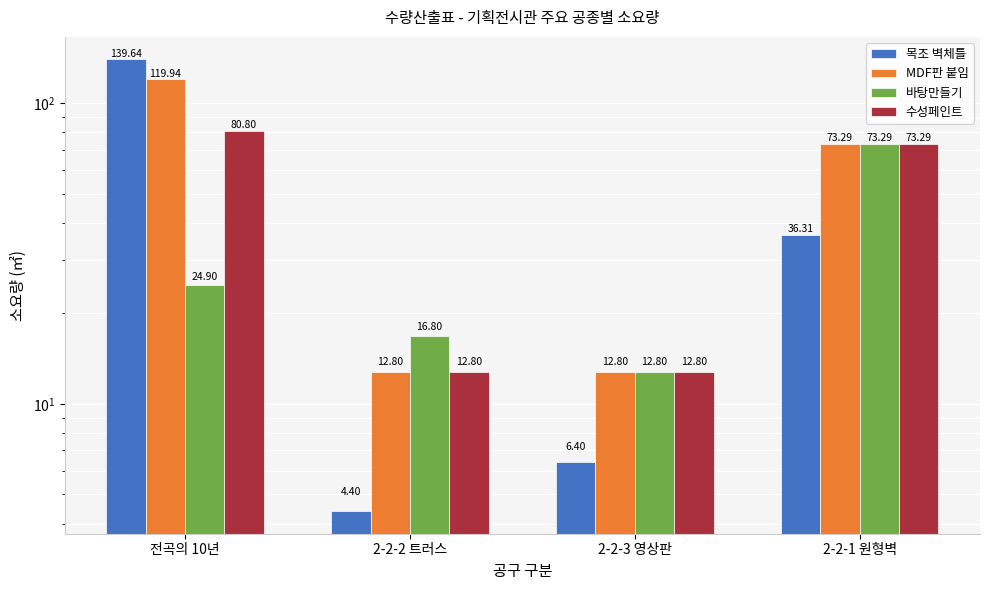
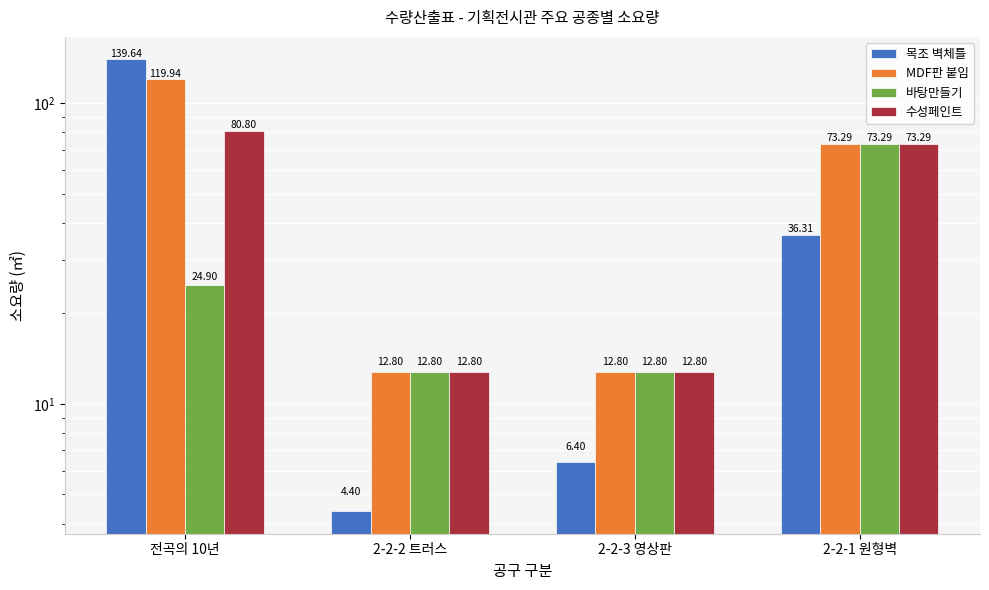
바탕만들기, 2-2-2 트러스: 16.80 -> 12.80
